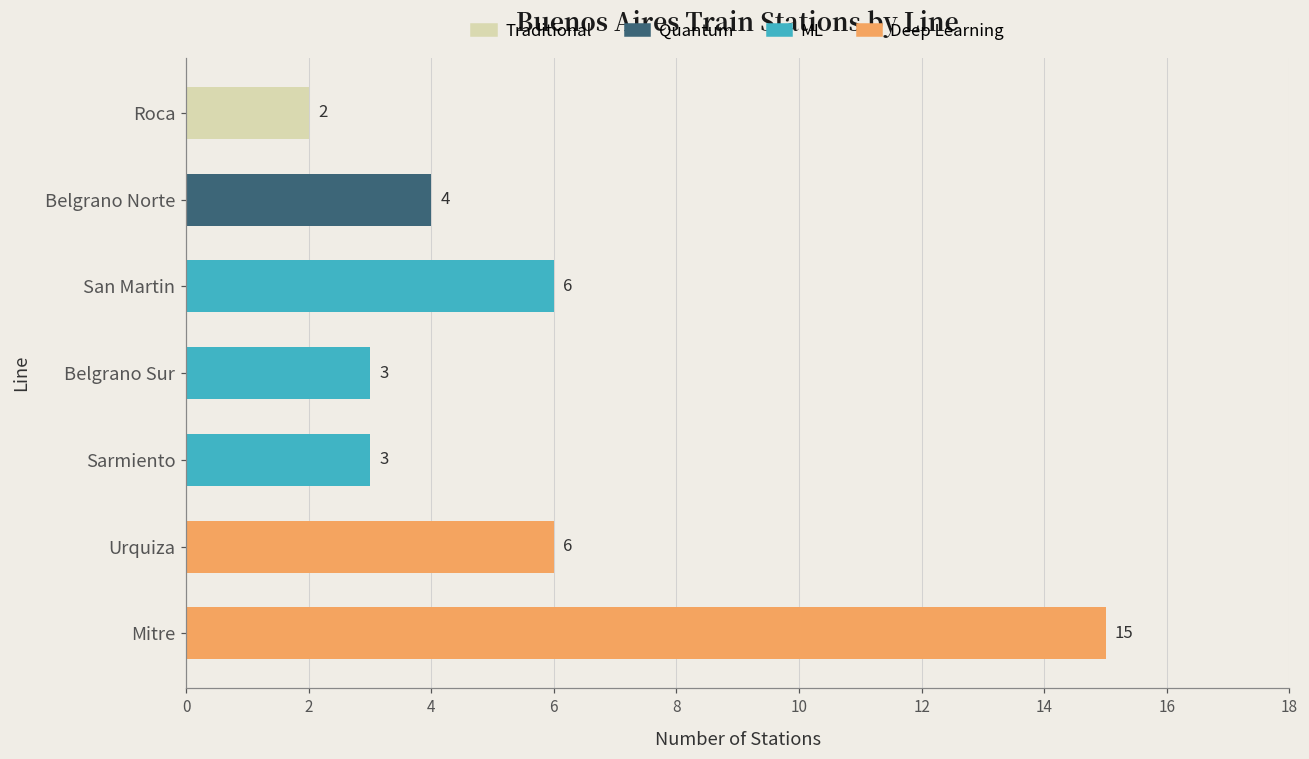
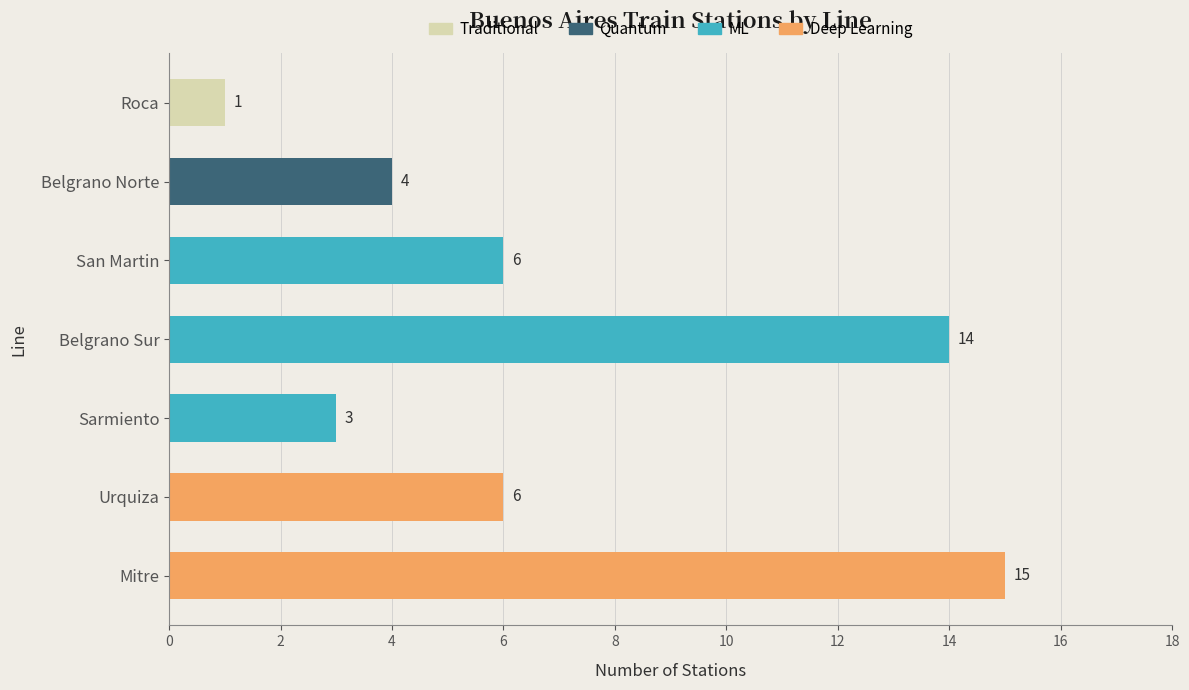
Roca: 2 -> 1
Belgrano Sur: 3 -> 14
